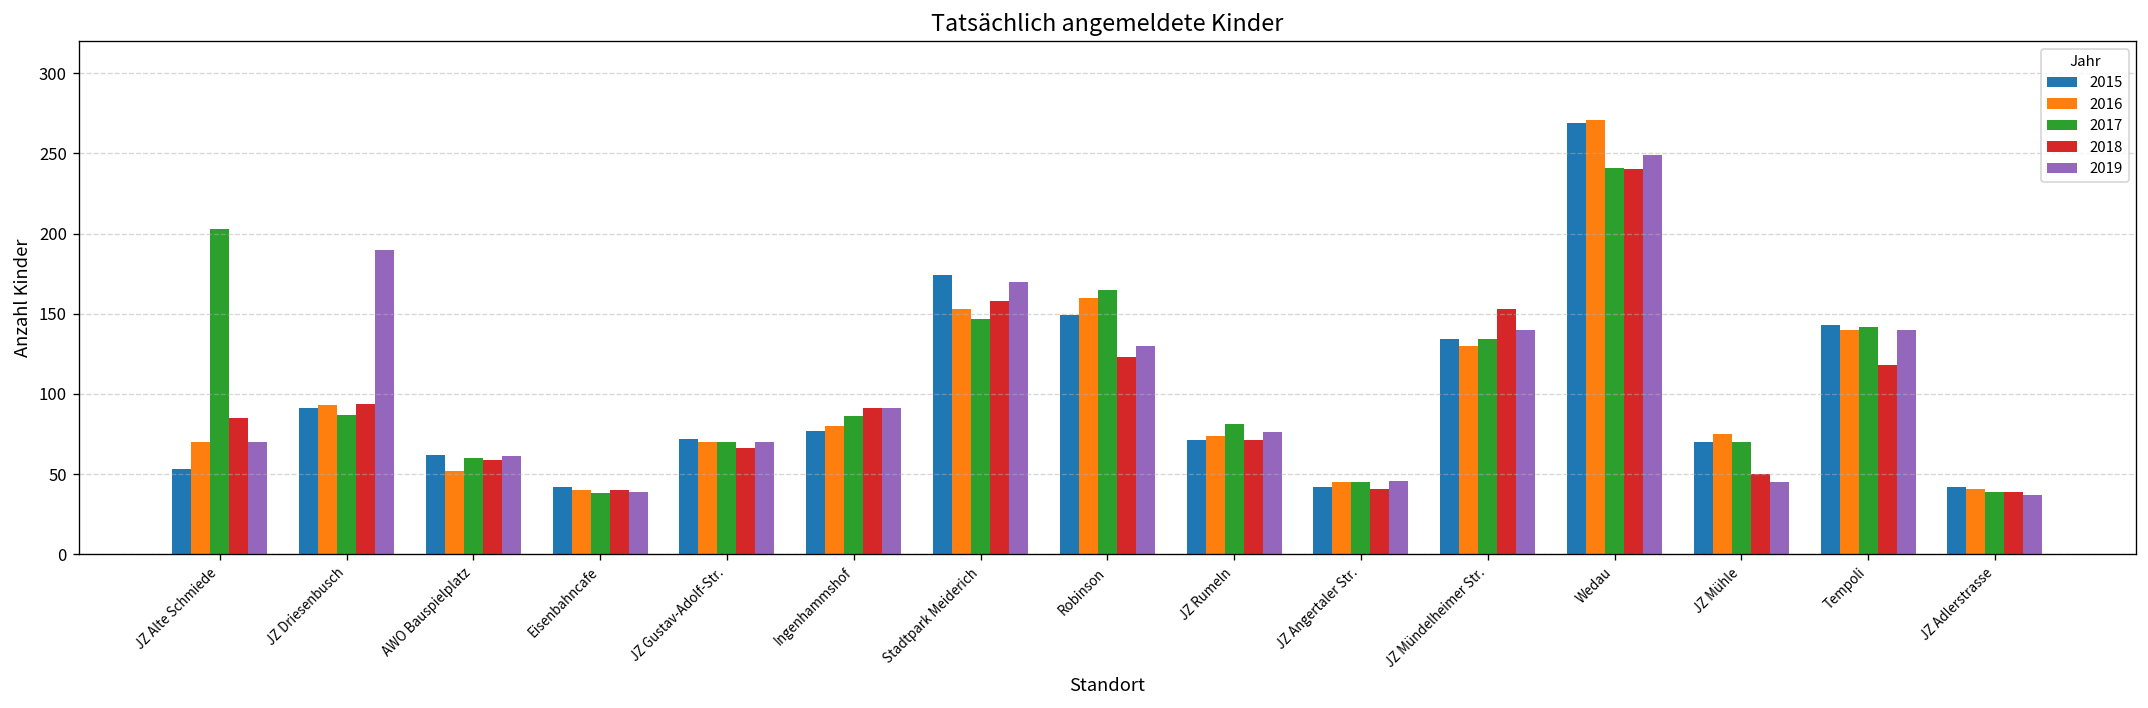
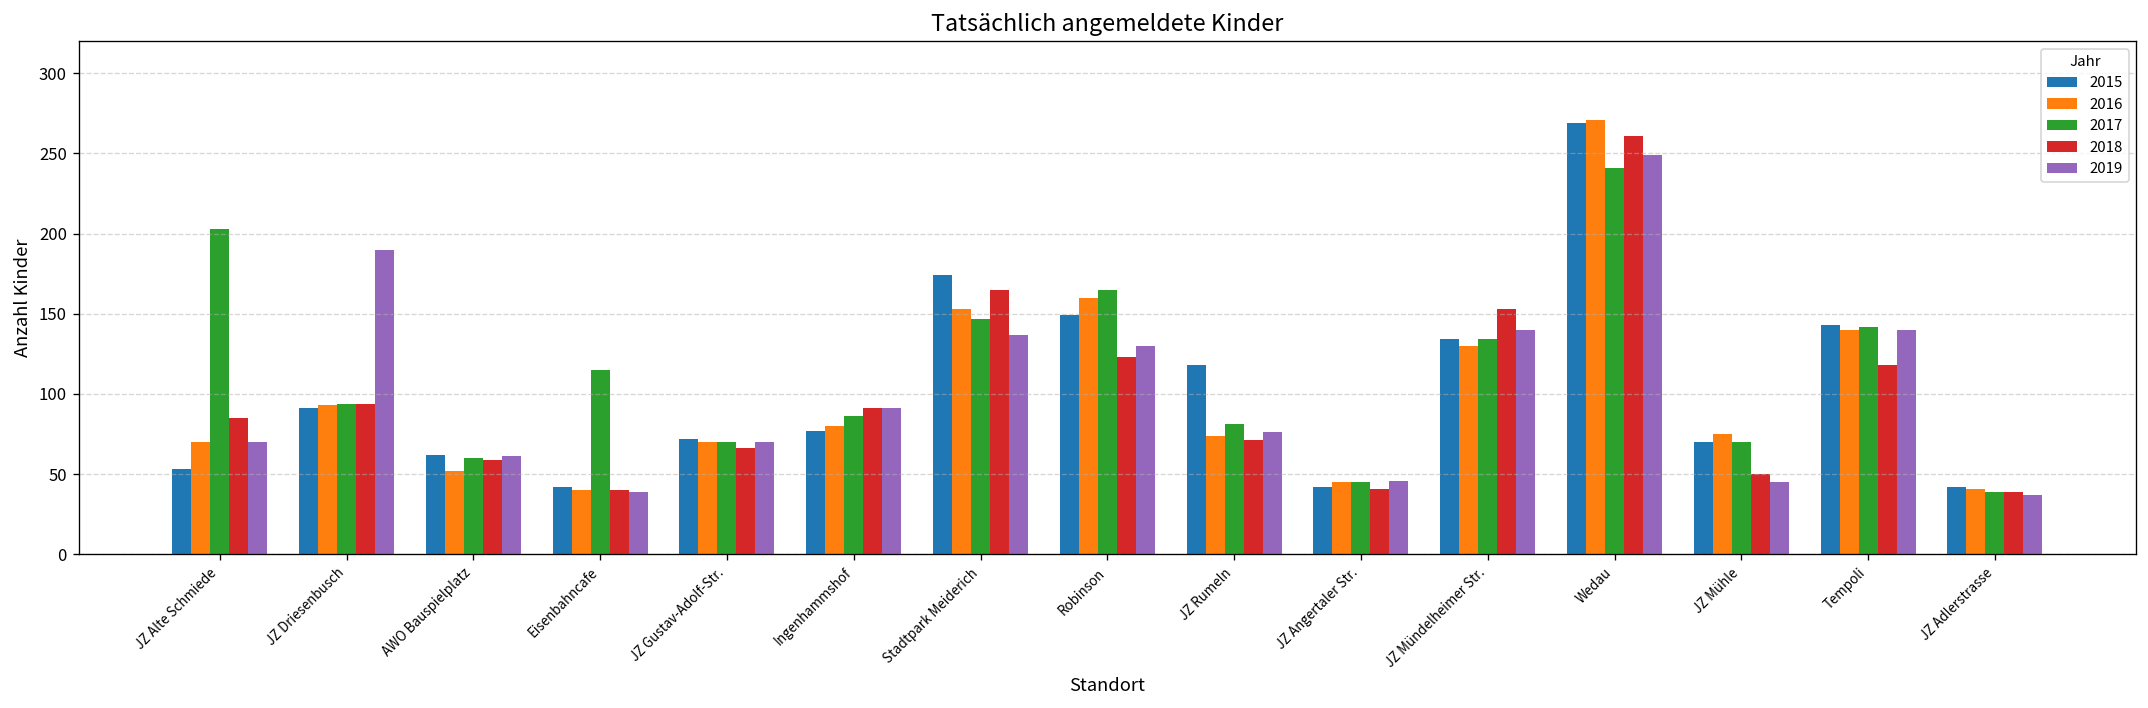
2017, JZ Driesenbusch: 87 -> 94
2017, Eisenbahncafe: 38 -> 115
2018, Stadtpark Meiderich: 158 -> 165
2019, Stadtpark Meiderich: 170 -> 137
2015, JZ Rumeln: 71 -> 118
2018, Wedau: 240 -> 261
